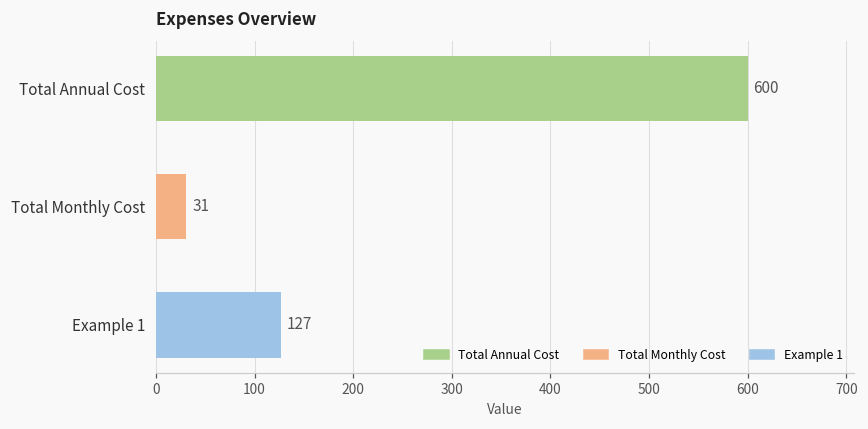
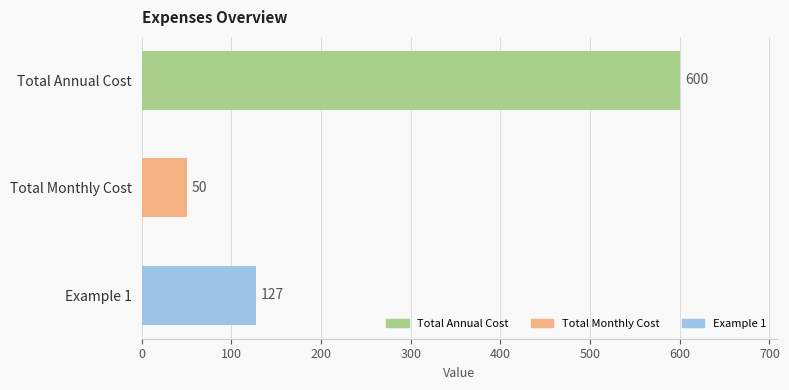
Total Monthly Cost: 31 -> 50
